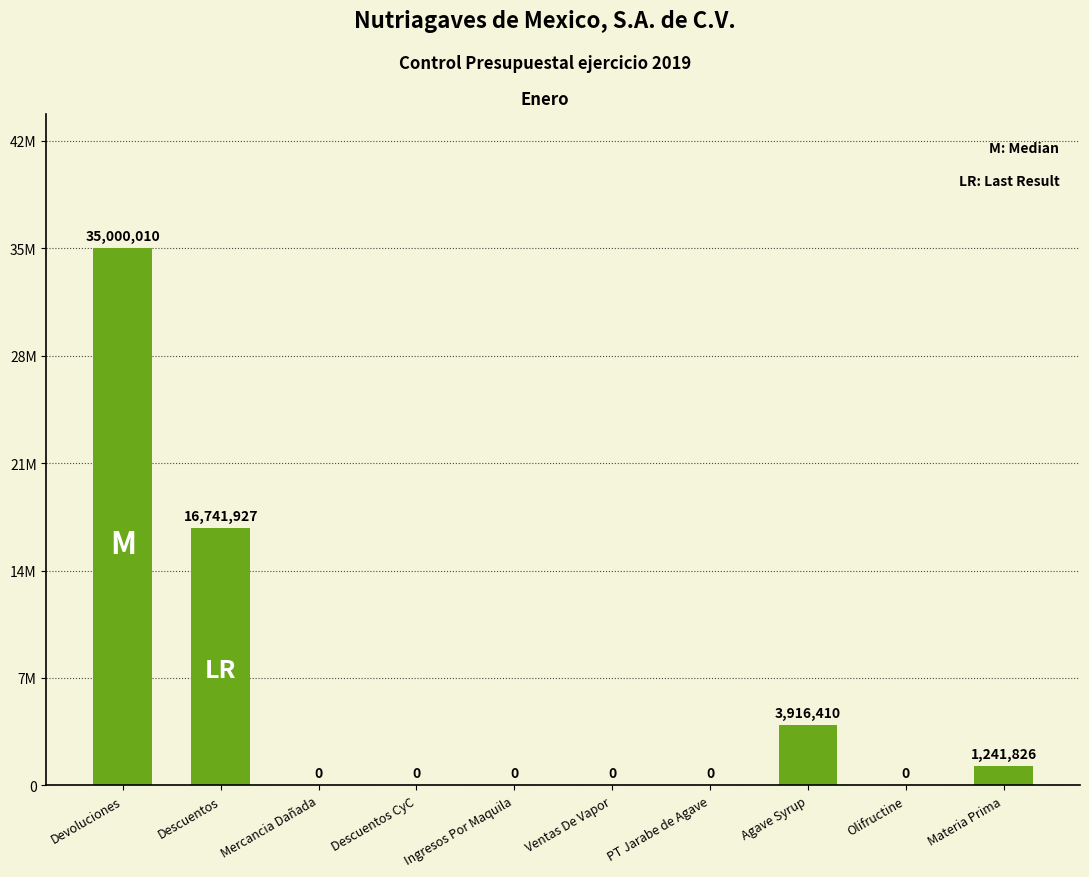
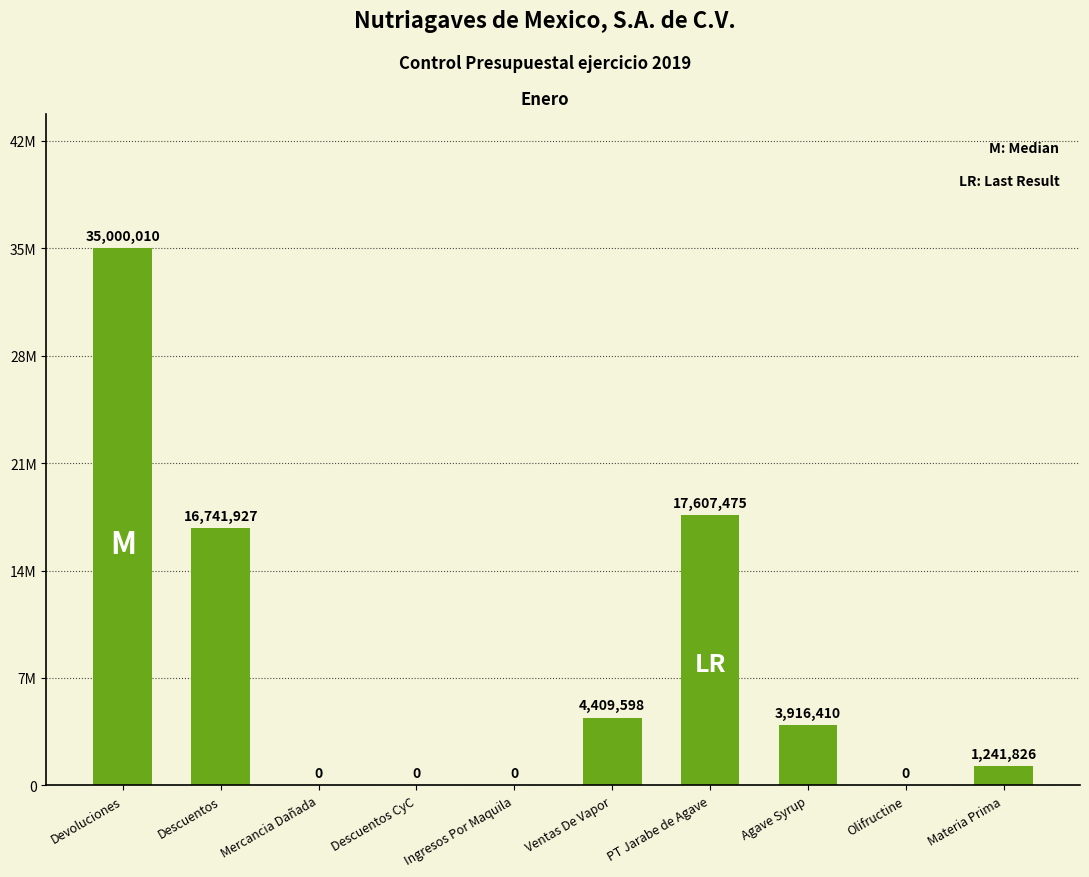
Ventas De Vapor: 0 -> 4,409,598
PT Jarabe de Agave: 0 -> 17,607,475
